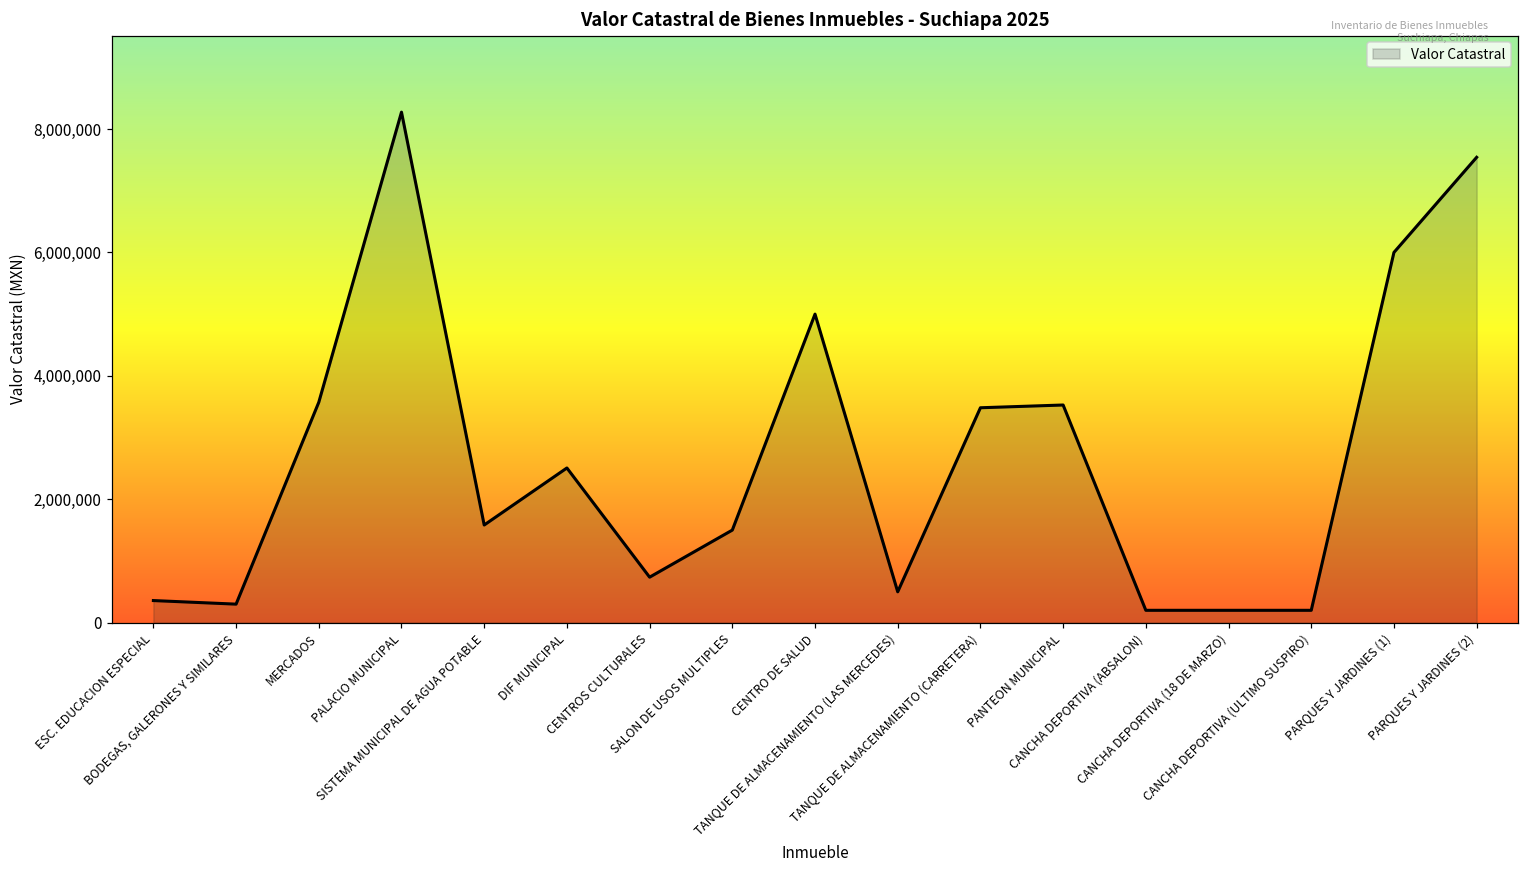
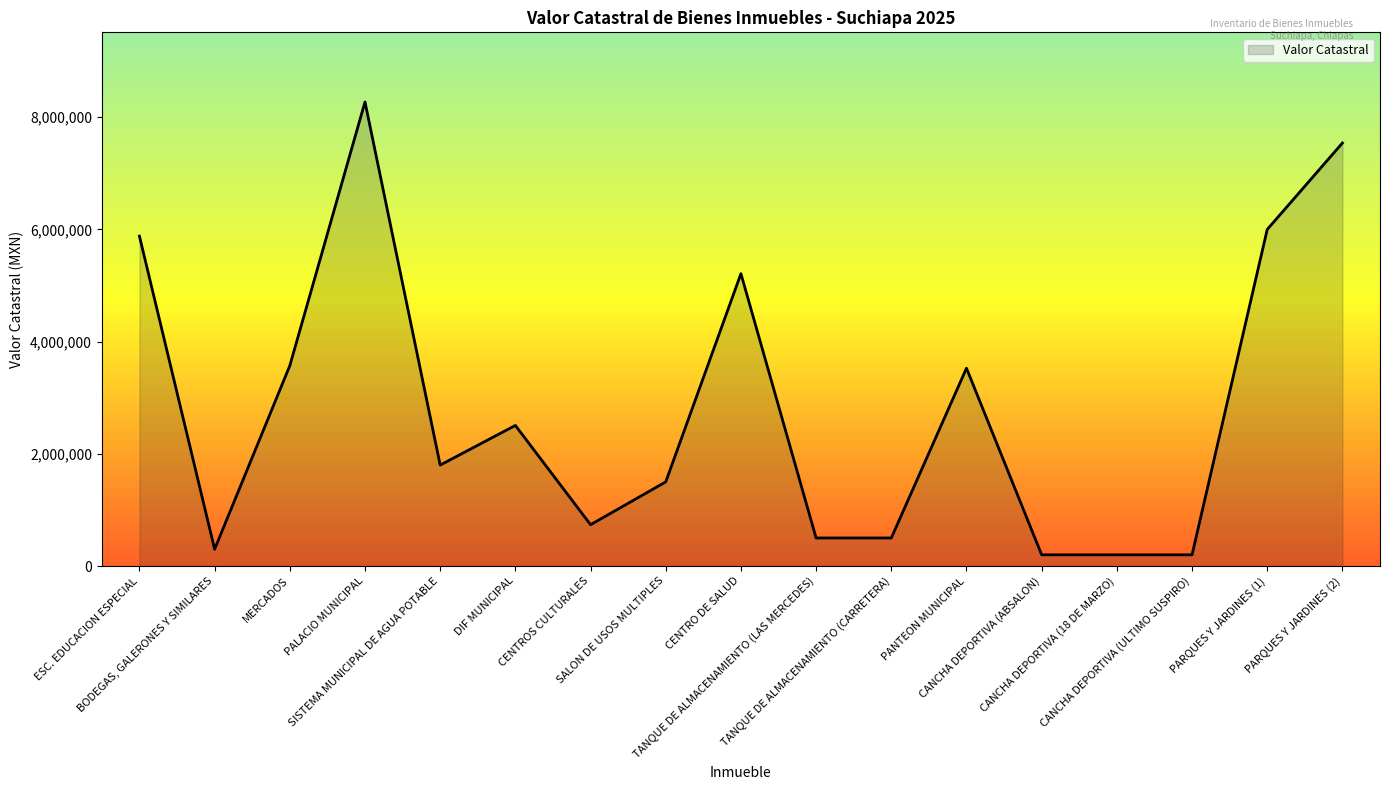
ESC. EDUCACION ESPECIAL: 400,000 -> 5,900,000
SISTEMA MUNICIPAL DE AGUA POTABLE: 1,600,000 -> 1,800,000
CENTRO DE SALUD: 5,000,000 -> 5,200,000
TANQUE DE ALMACENAMIENTO (CARRETERA): 3,500,000 -> 500,000
